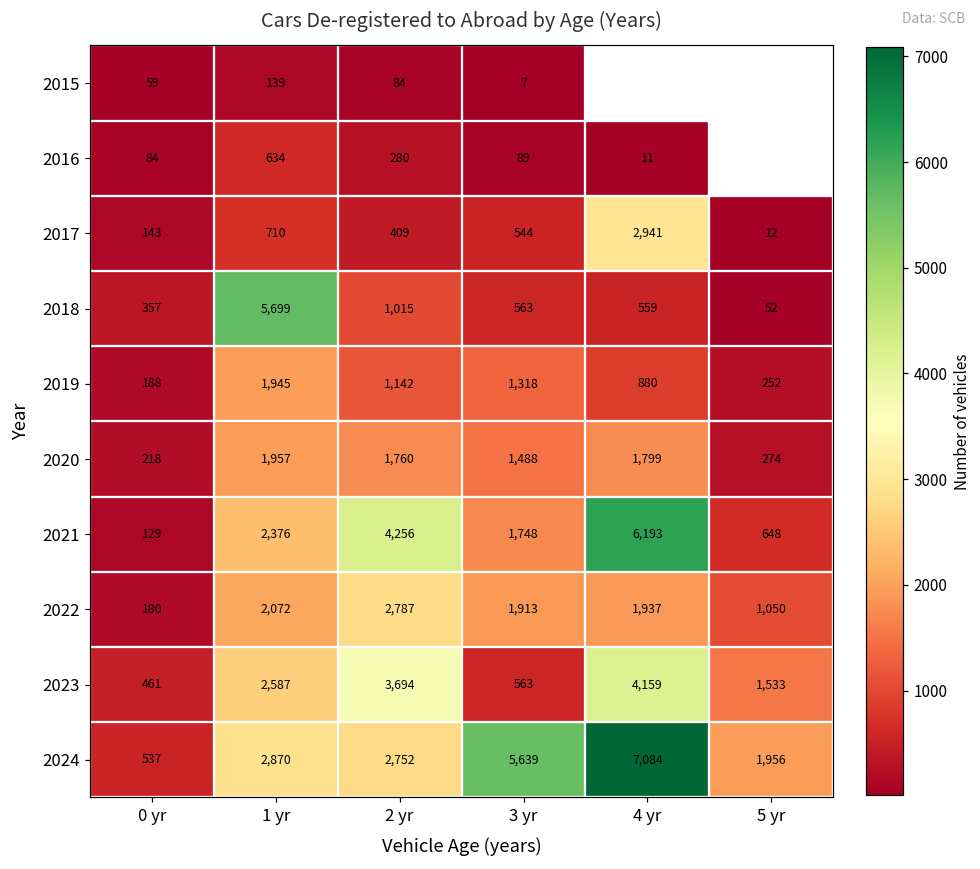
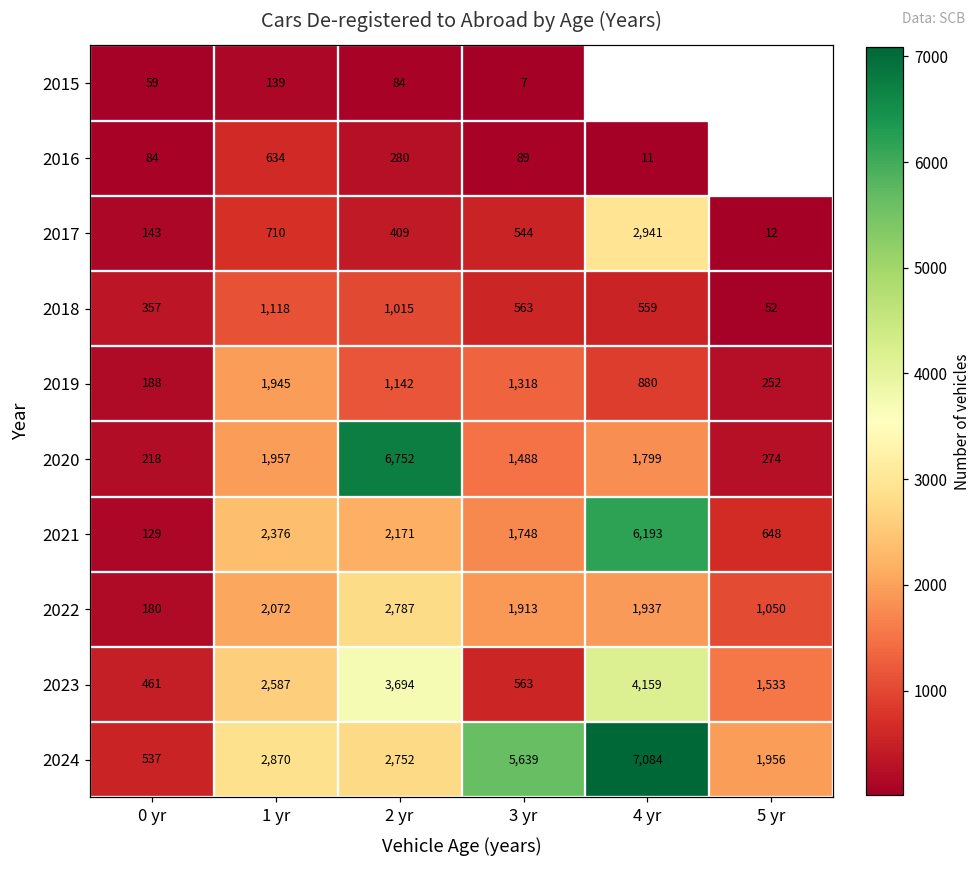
2018, 1 yr: 5,699 -> 1,118
2020, 2 yr: 1,760 -> 6,752
2021, 2 yr: 4,256 -> 2,171
